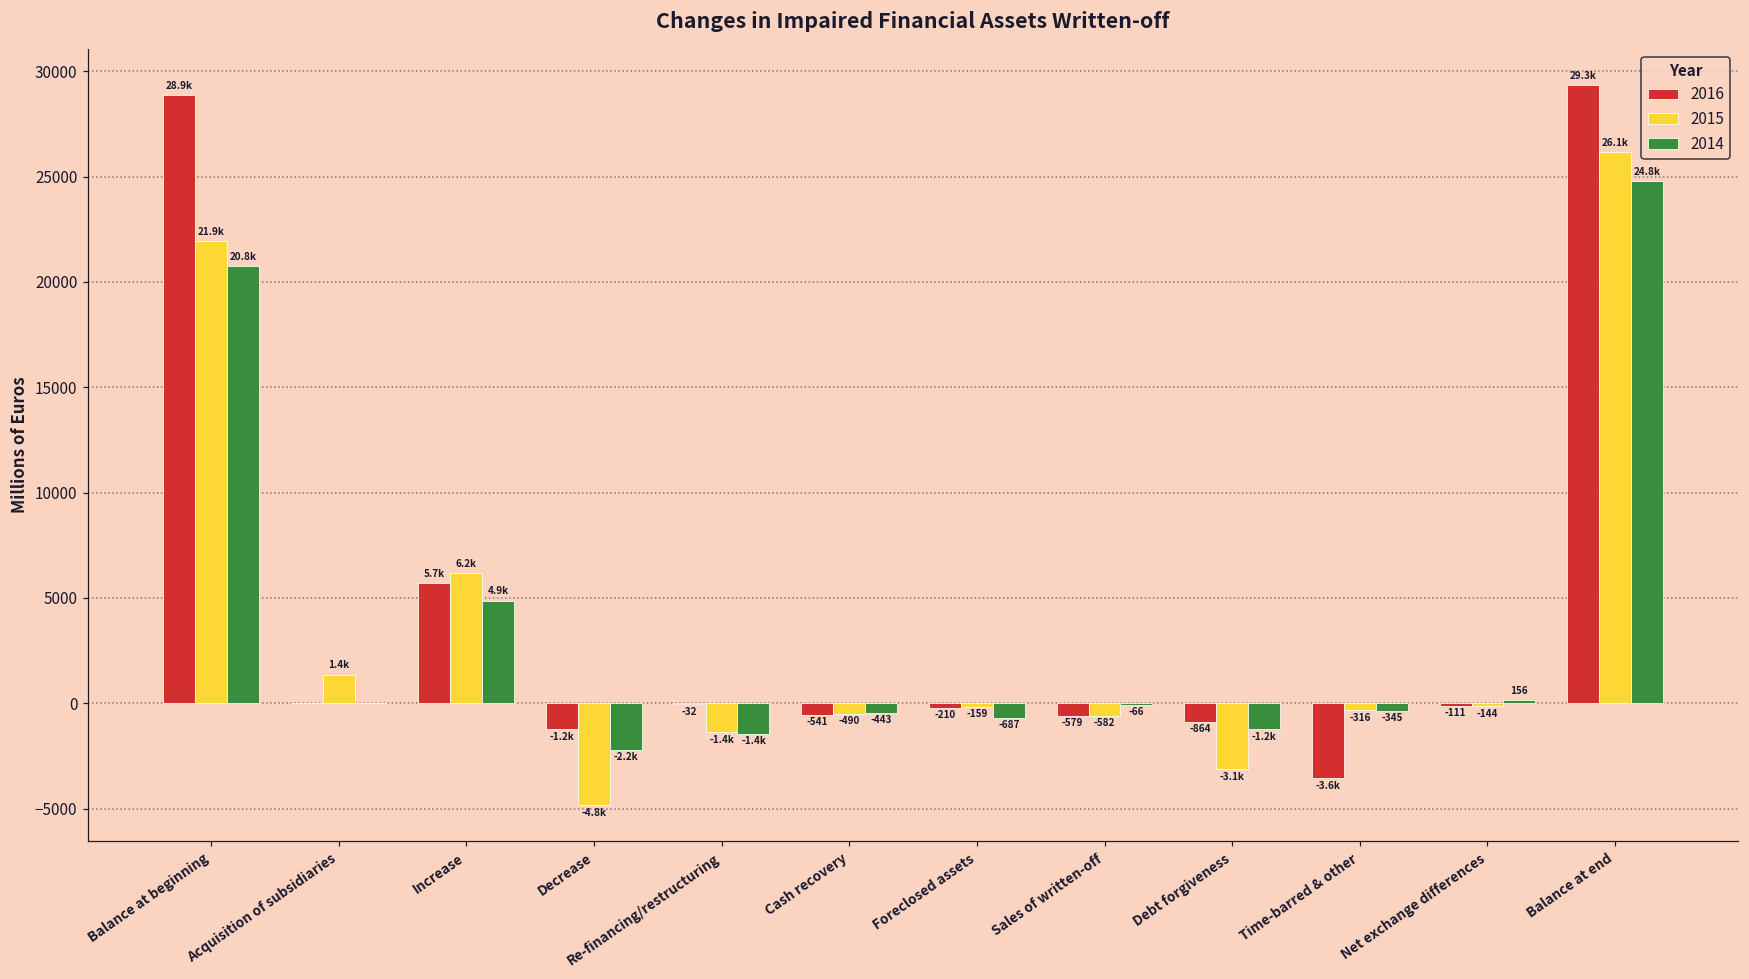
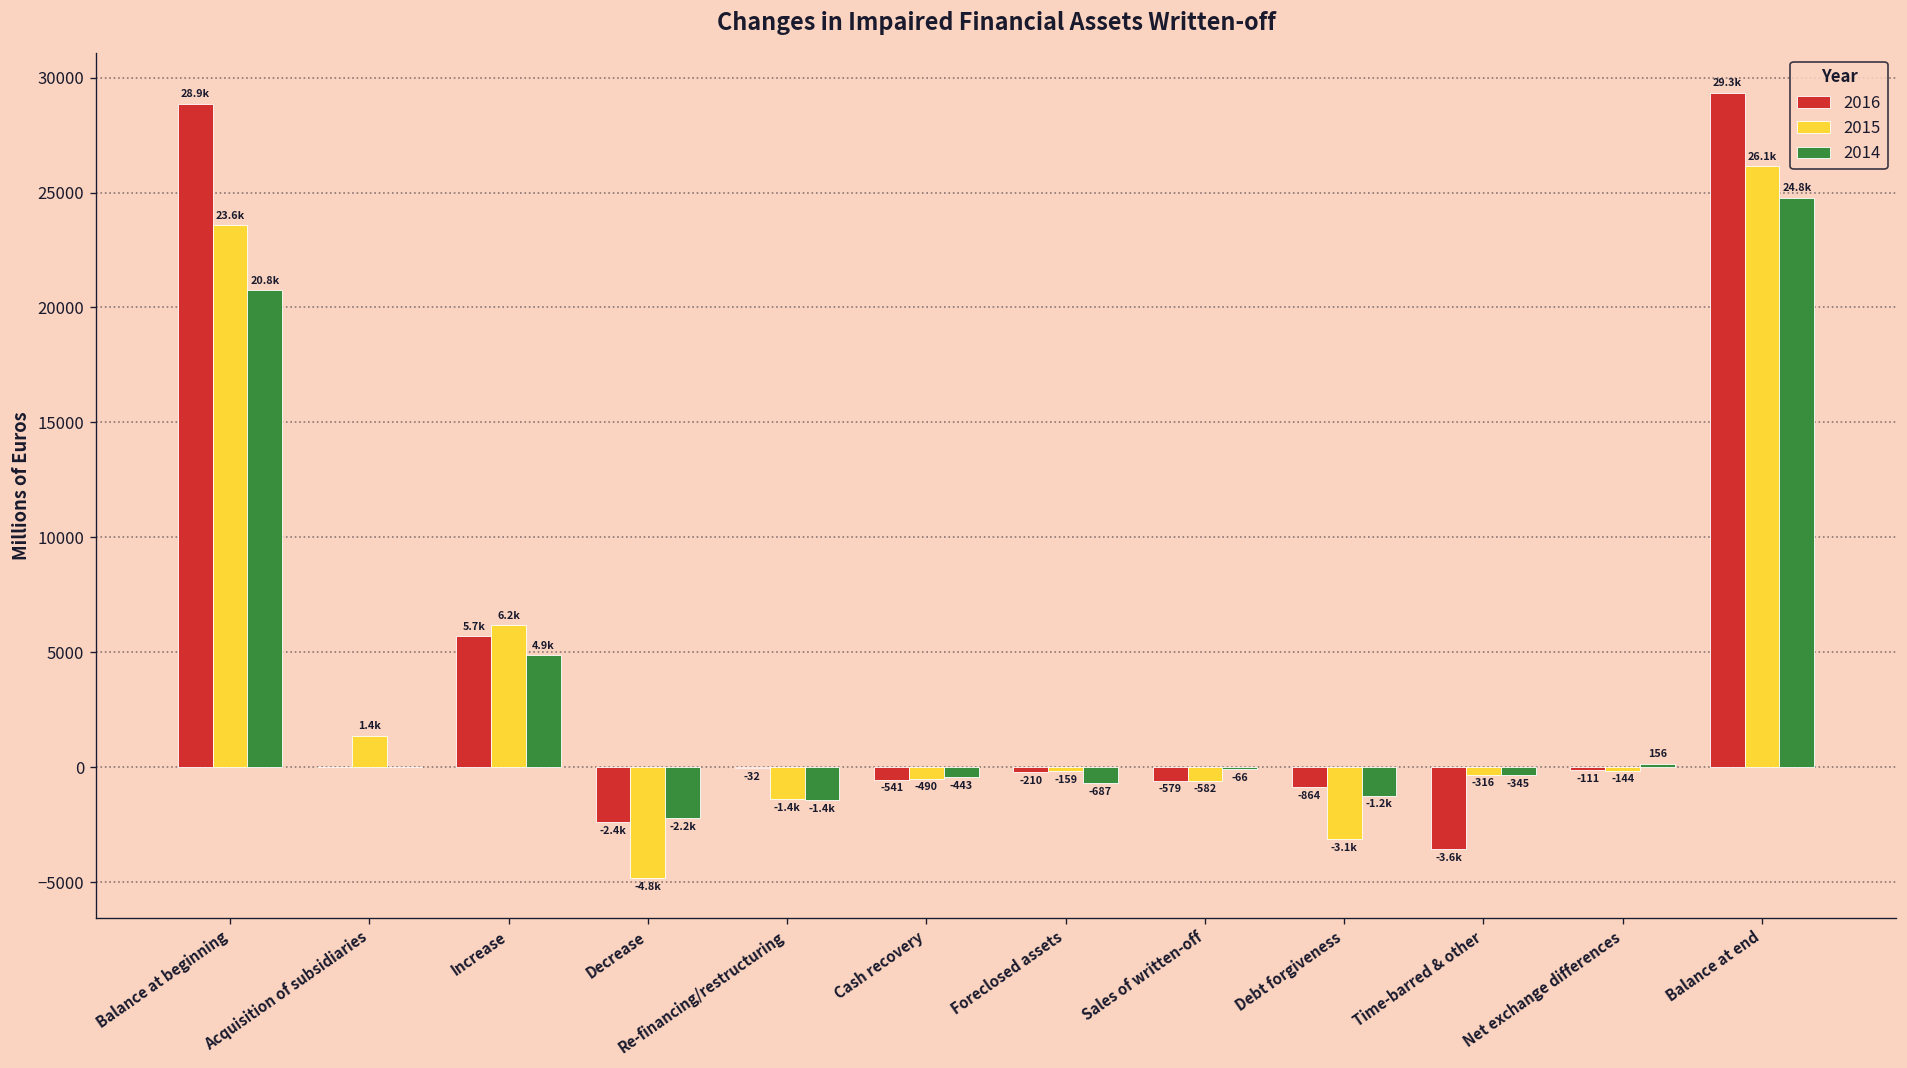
2015, Balance at beginning: 21.9k -> 23.6k
2016, Decrease: -1.2k -> -2.4k
